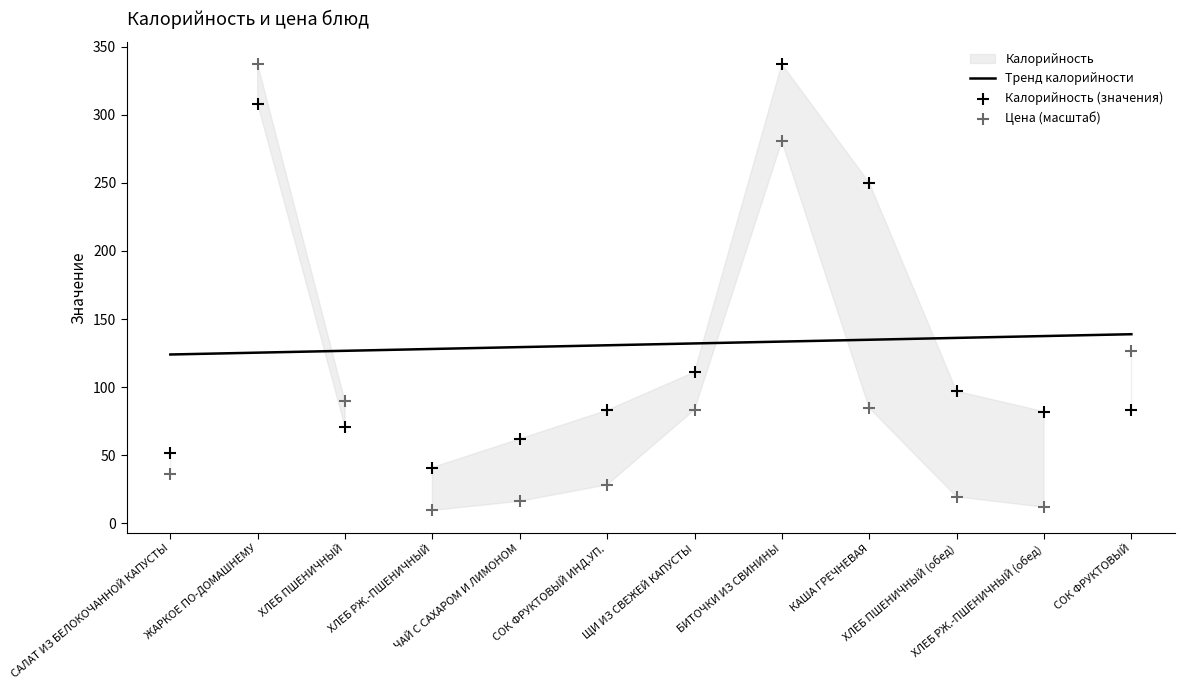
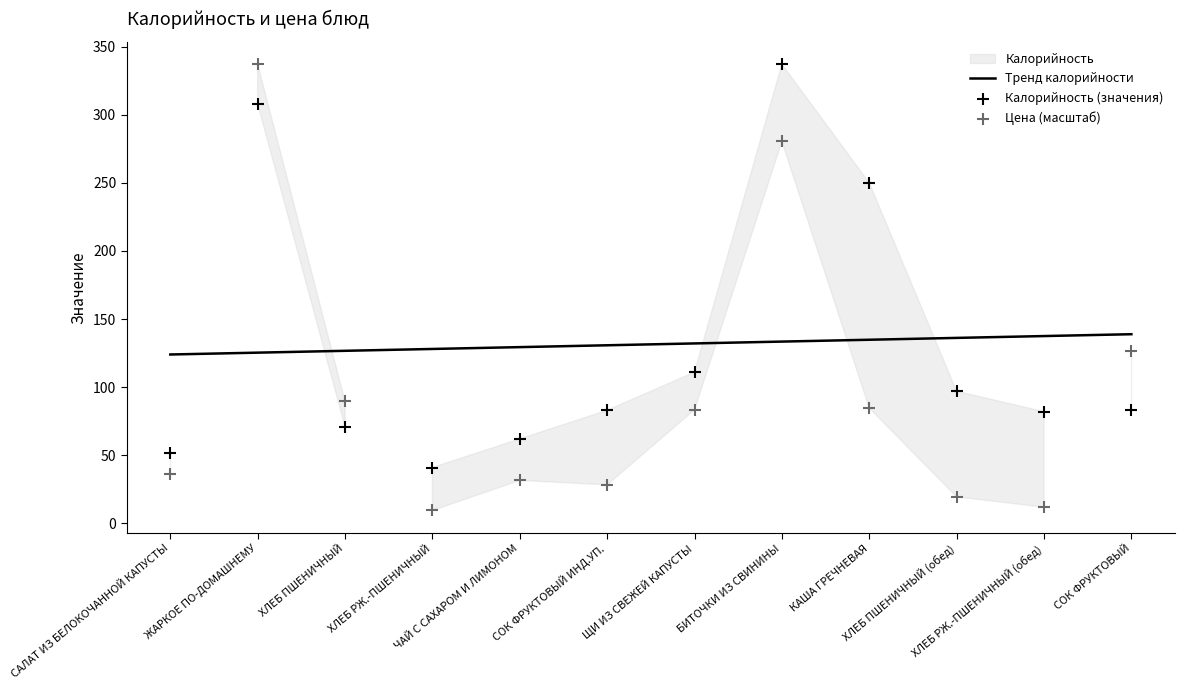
Цена (масштаб), ЧАЙ С САХАРОМ И ЛИМОНОМ: 16 -> 32
